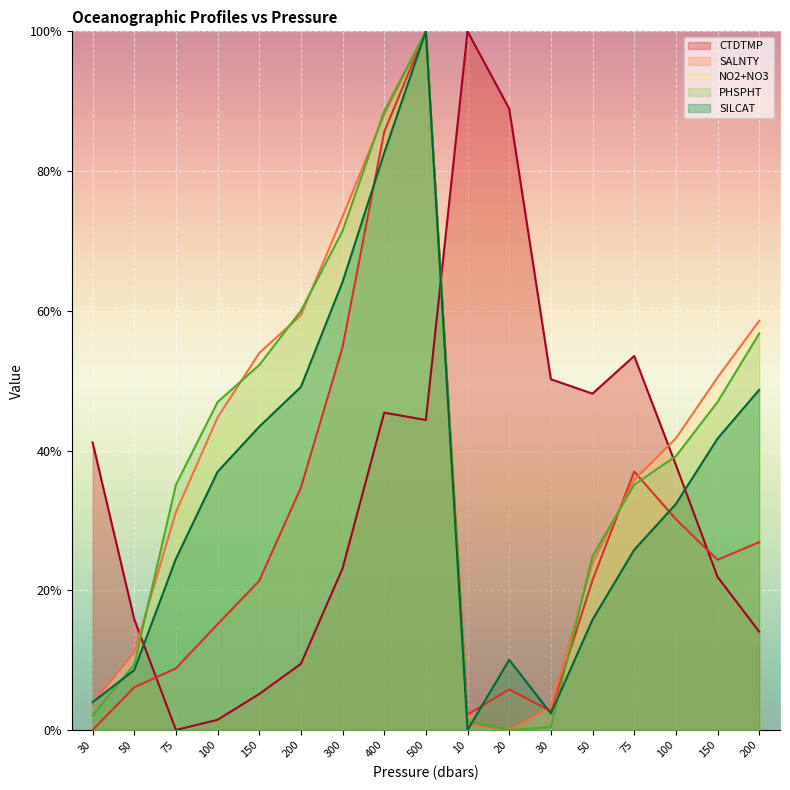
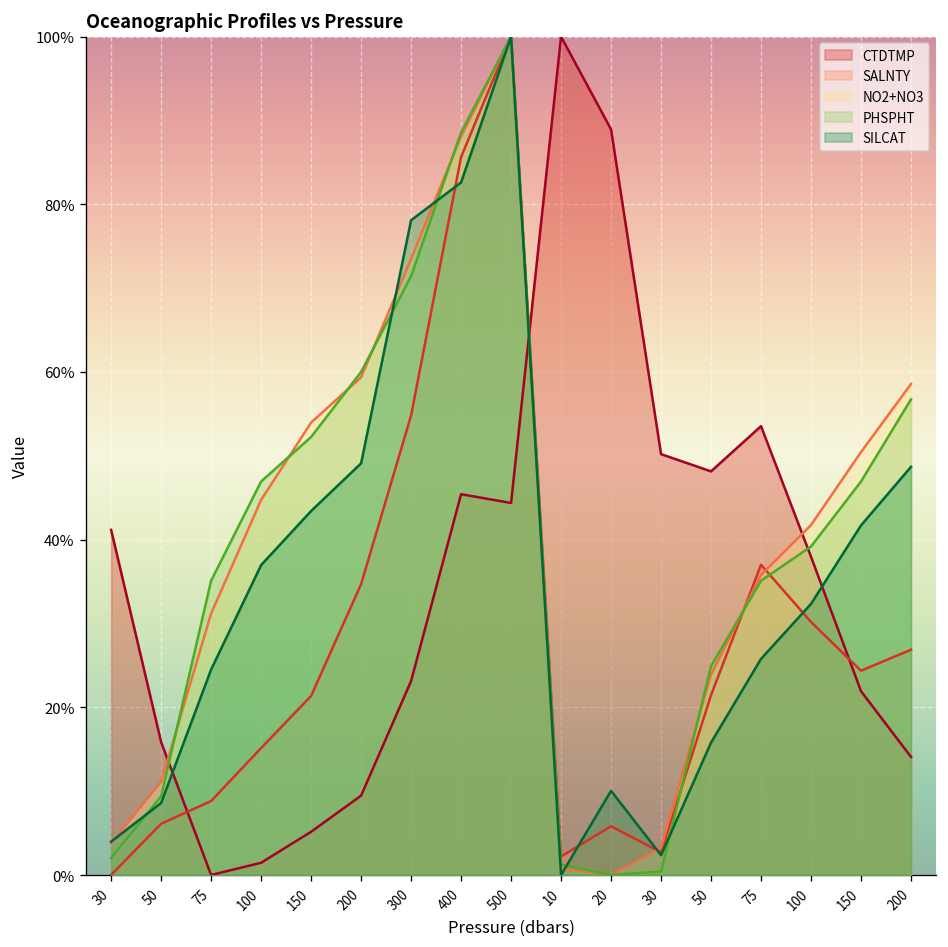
SILCAT, 300: 64% -> 78%
